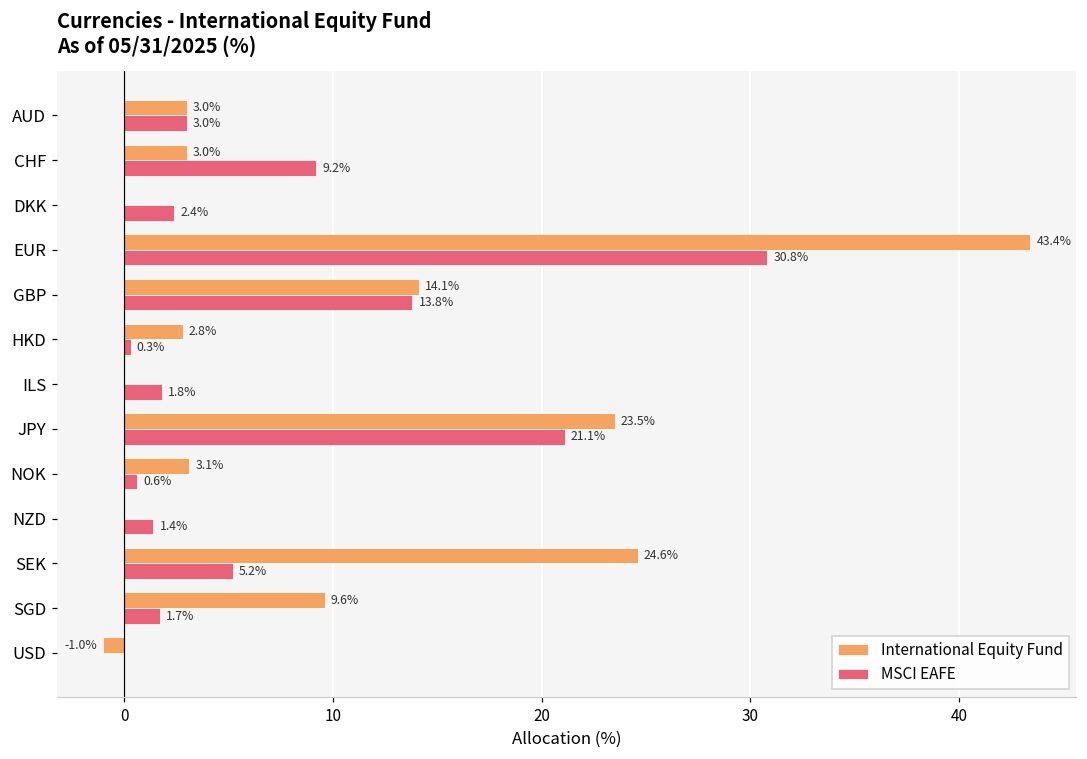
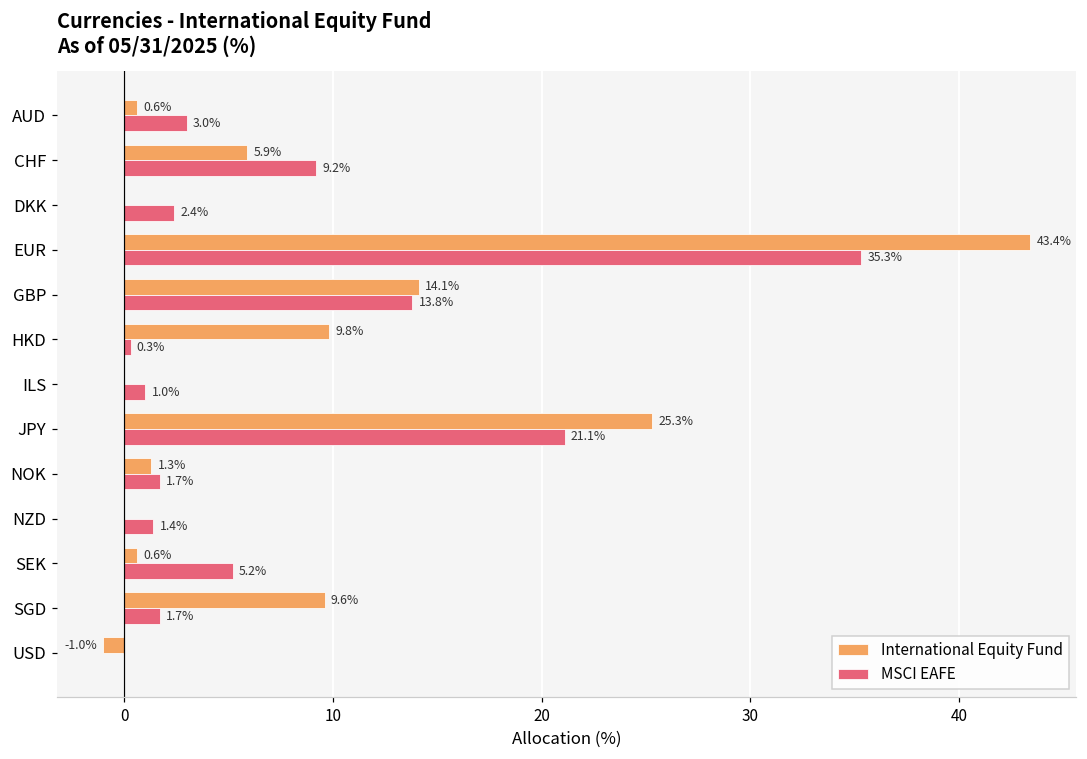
International Equity Fund, AUD: 3.0% -> 0.6%
International Equity Fund, CHF: 3.0% -> 5.9%
MSCI EAFE, EUR: 30.8% -> 35.3%
International Equity Fund, HKD: 2.8% -> 9.8%
MSCI EAFE, ILS: 1.8% -> 1.0%
International Equity Fund, JPY: 23.5% -> 25.3%
International Equity Fund, NOK: 3.1% -> 1.3%
MSCI EAFE, NOK: 0.6% -> 1.7%
International Equity Fund, SEK: 24.6% -> 0.6%
